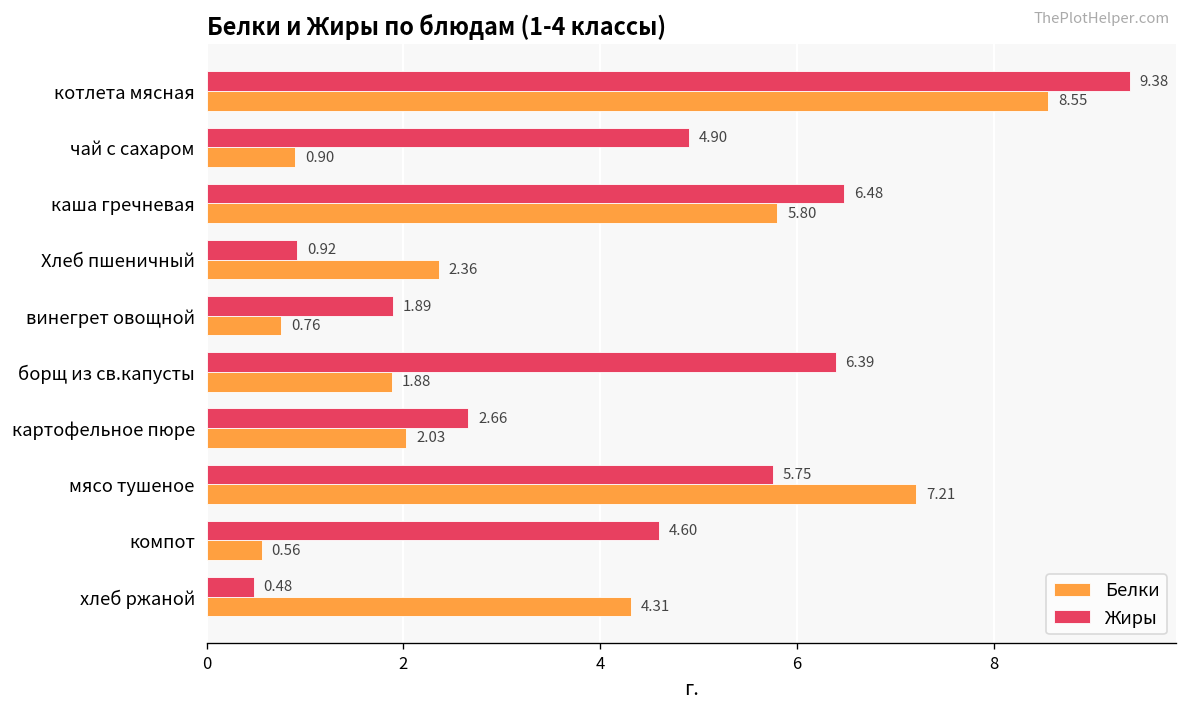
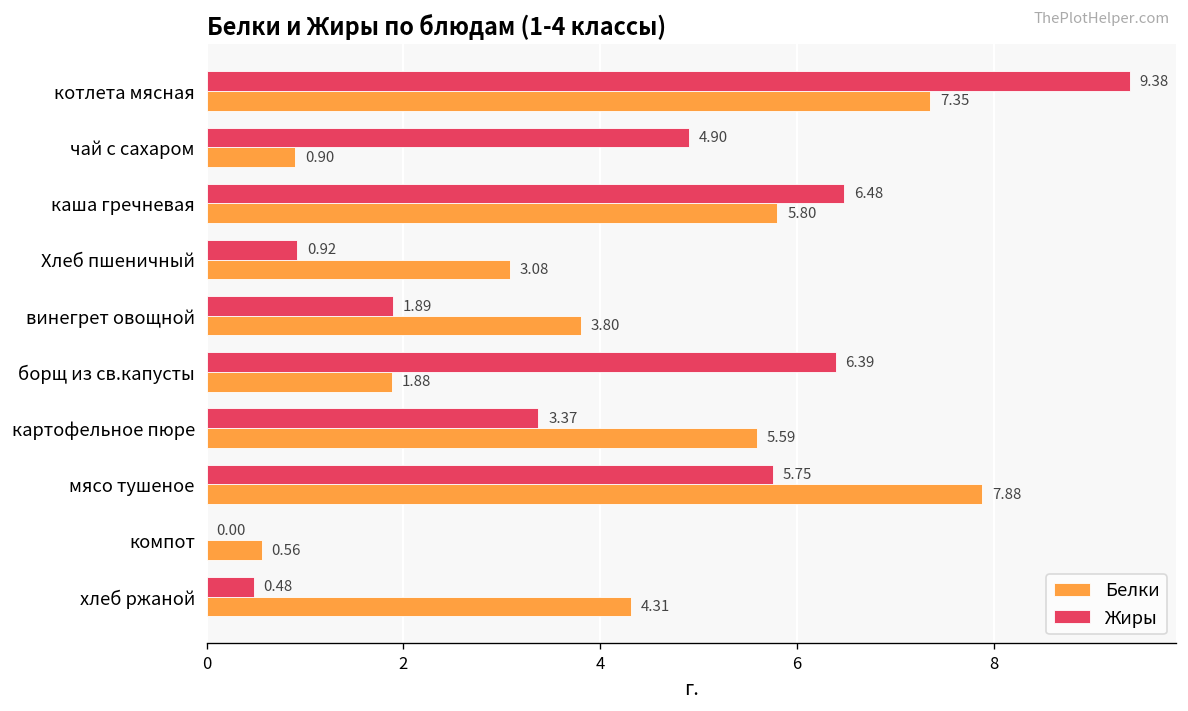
Белки, котлета мясная: 8.55 -> 7.35
Белки, Хлеб пшеничный: 2.36 -> 3.08
Белки, винегрет овощной: 0.76 -> 3.80
Жиры, картофельное пюре: 2.66 -> 3.37
Белки, картофельное пюре: 2.03 -> 5.59
Белки, мясо тушеное: 7.21 -> 7.88
Жиры, компот: 4.60 -> 0.00
